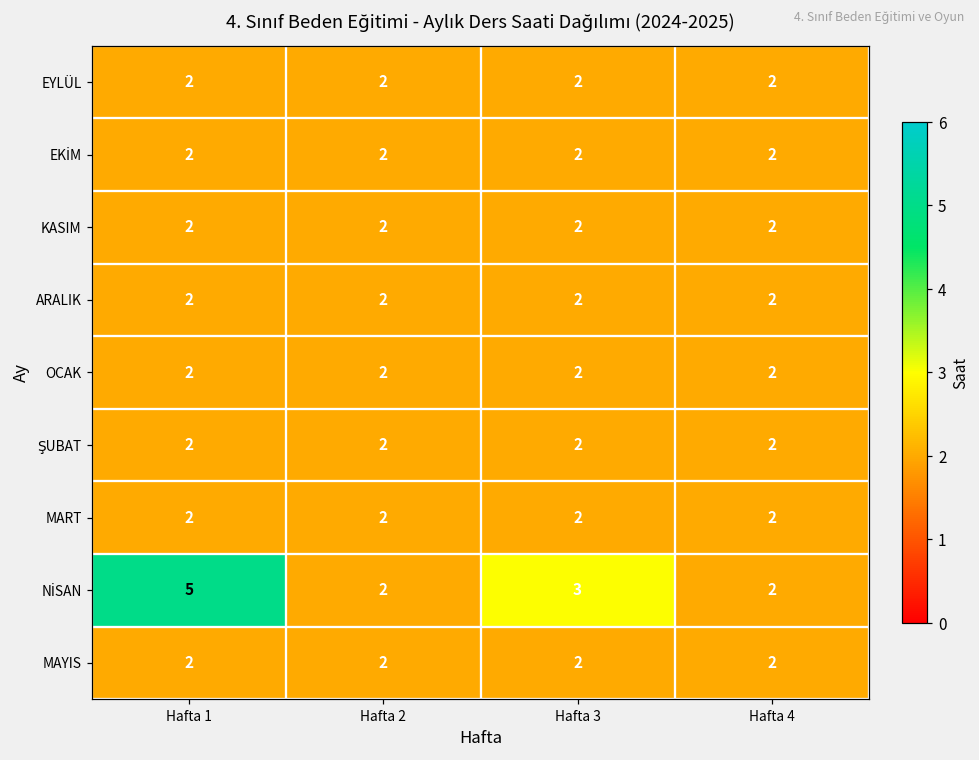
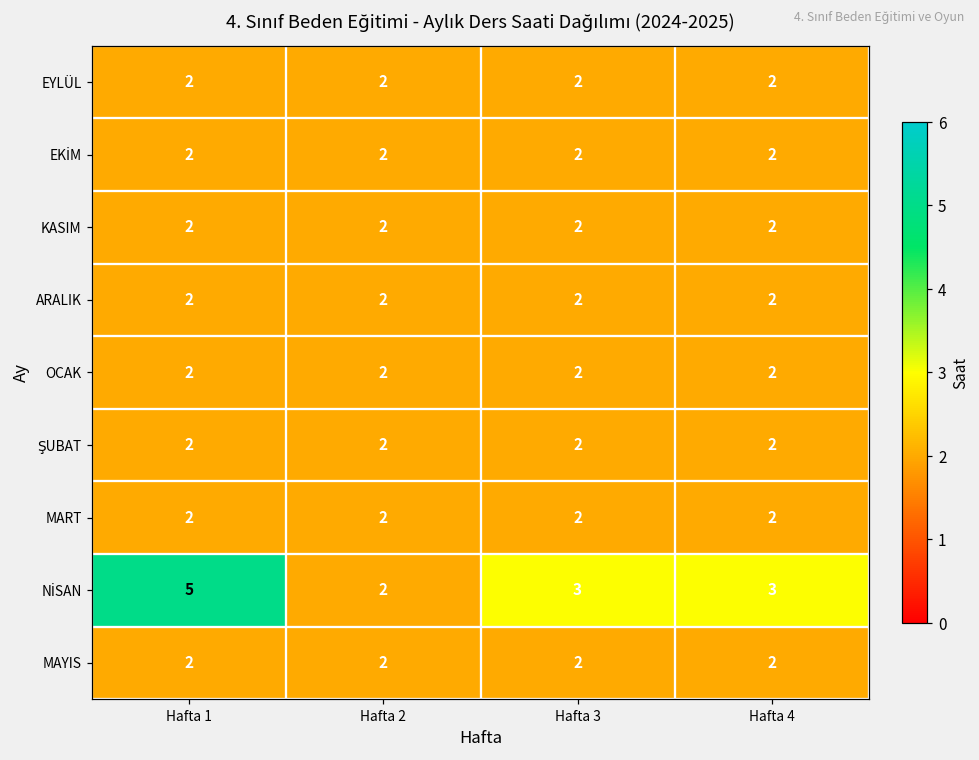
NİSAN, Hafta 4: 2 -> 3
